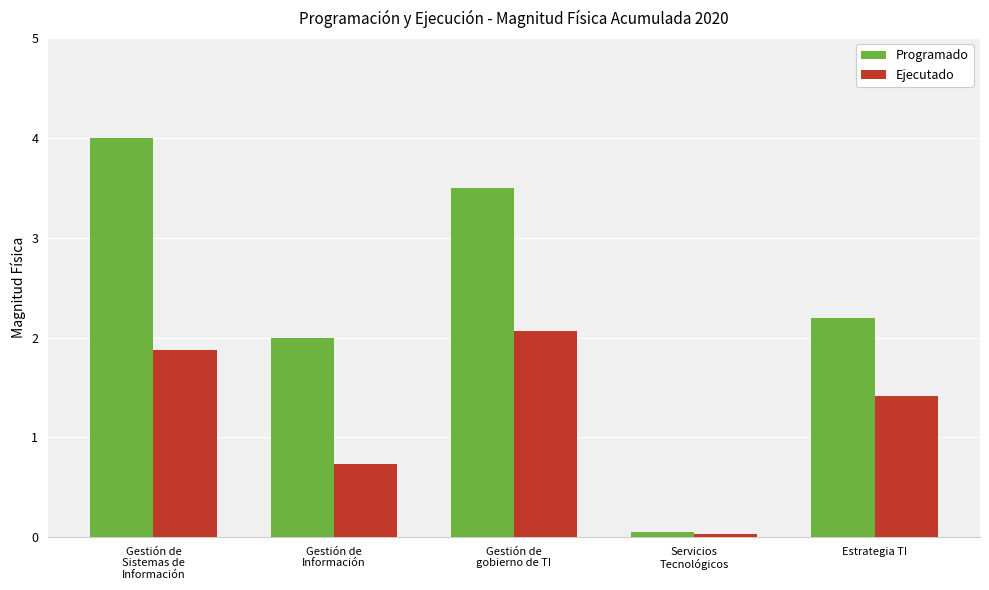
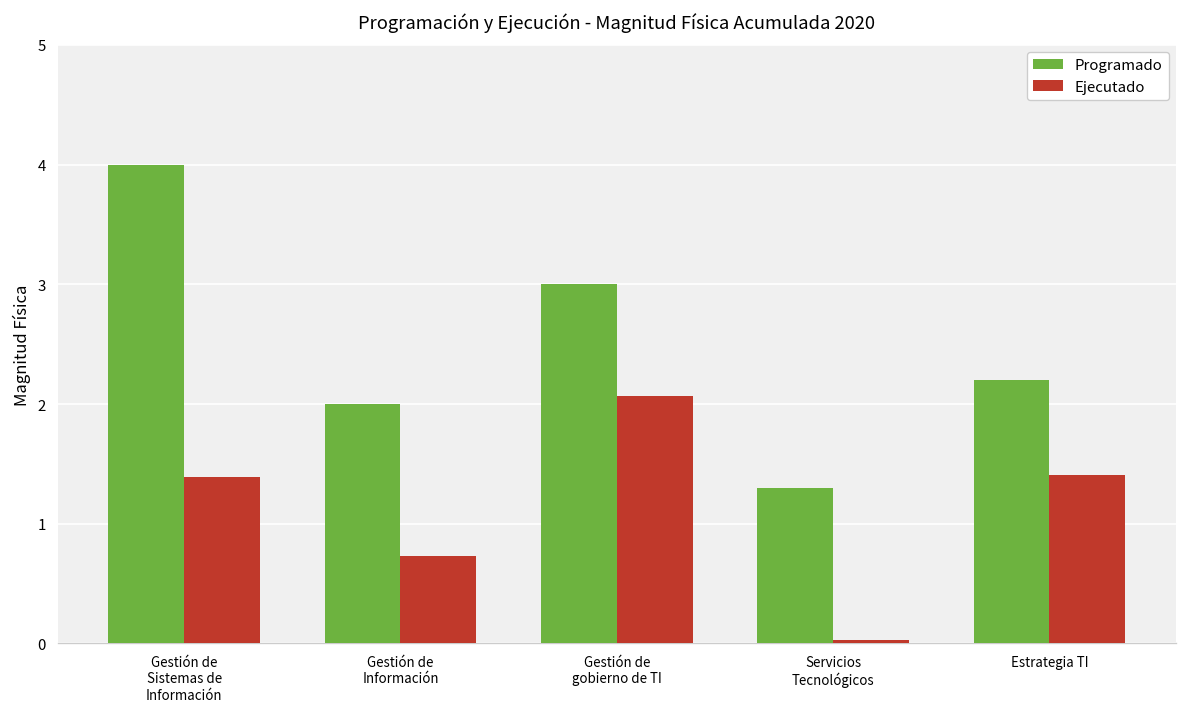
Ejecutado, Gestión de Sistemas de Información: 1.9 -> 1.4
Programado, Gestión de gobierno de TI: 3.5 -> 3.0
Programado, Servicios Tecnológicos: 0.1 -> 1.3
